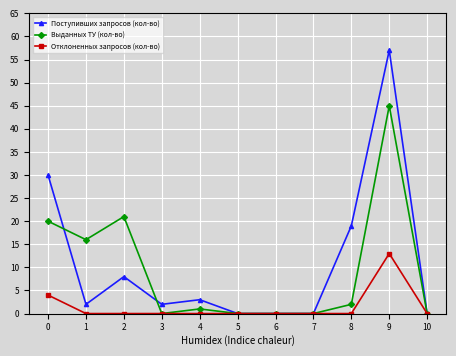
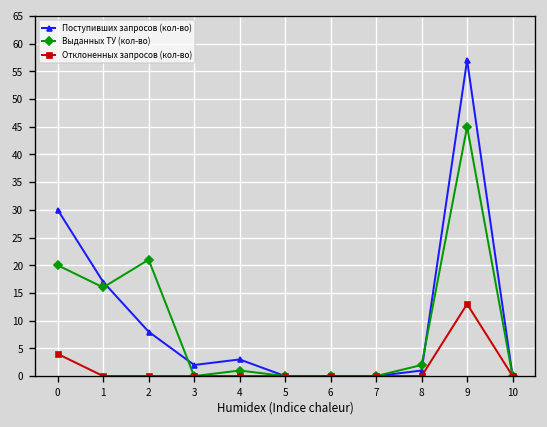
Поступивших запросов (кол-во), 1: 2 -> 17
Поступивших запросов (кол-во), 8: 19 -> 1
